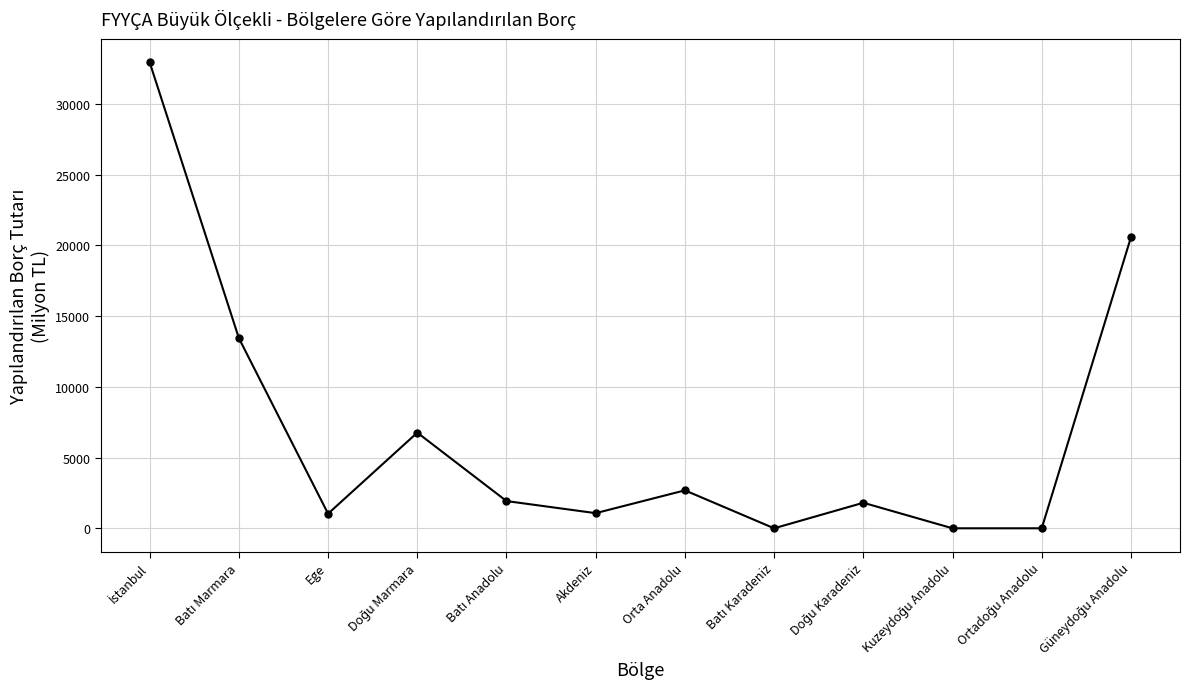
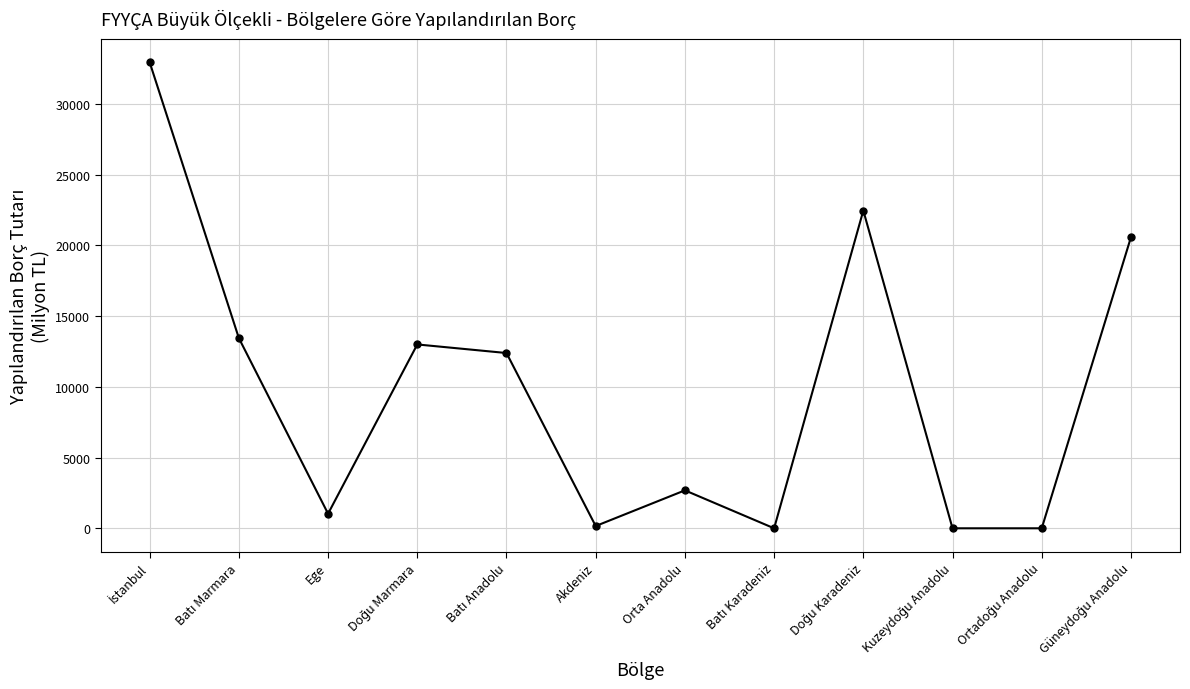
Doğu Marmara: 6800 -> 13000
Batı Anadolu: 1900 -> 12400
Akdeniz: 1100 -> 200
Doğu Karadeniz: 1800 -> 22500
